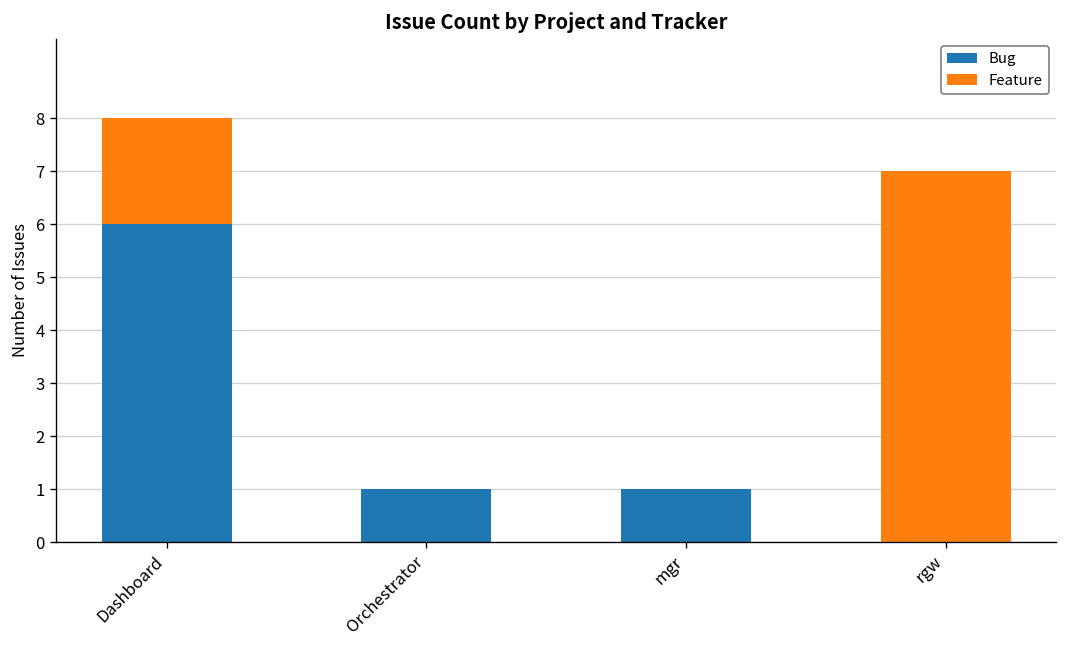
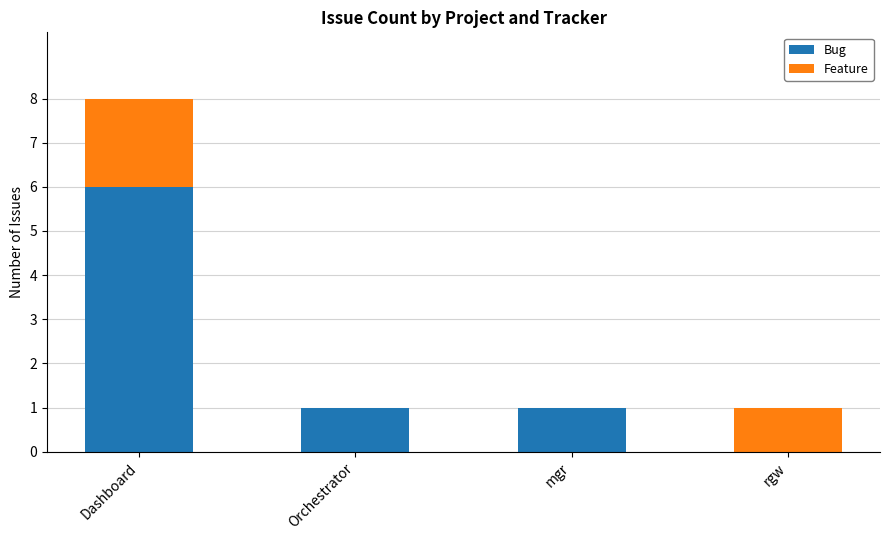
Feature, rgw: 7 -> 1
